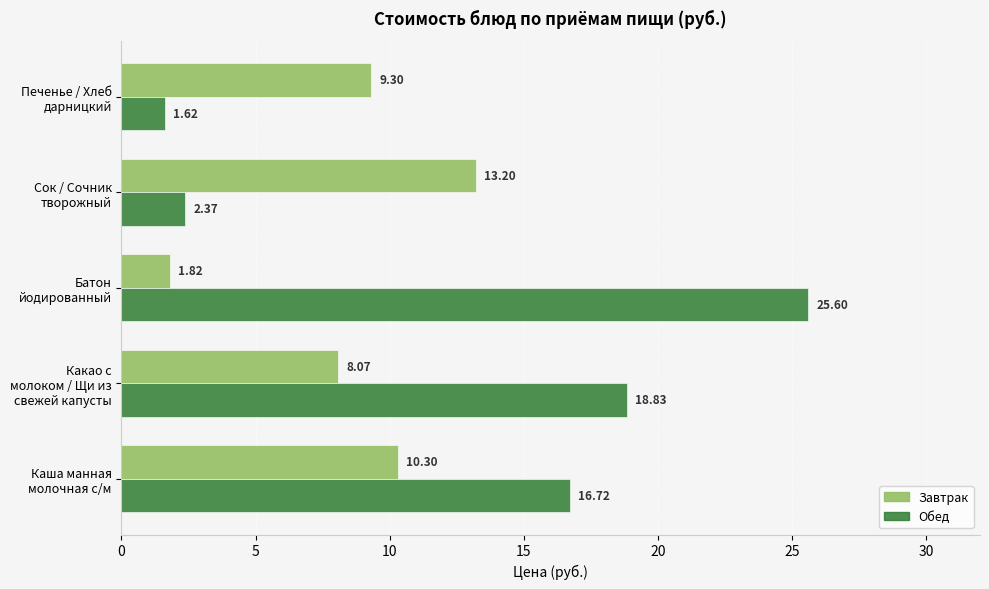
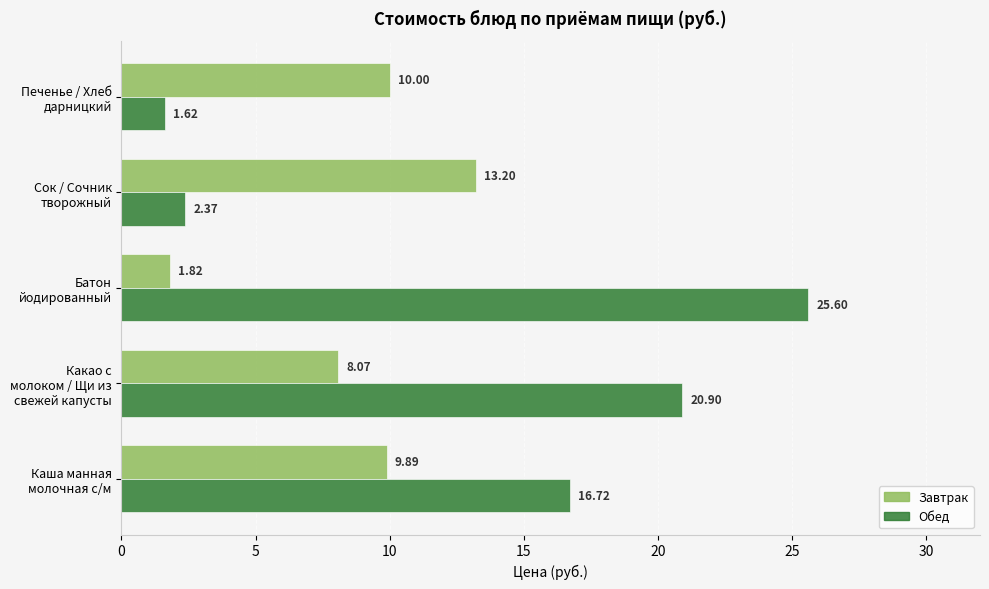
Завтрак, Печенье / Хлеб дарницкий: 9.30 -> 10.00
Обед, Какао с молоком / Щи из свежей капусты: 18.83 -> 20.90
Завтрак, Каша манная молочная с/м: 10.30 -> 9.89
